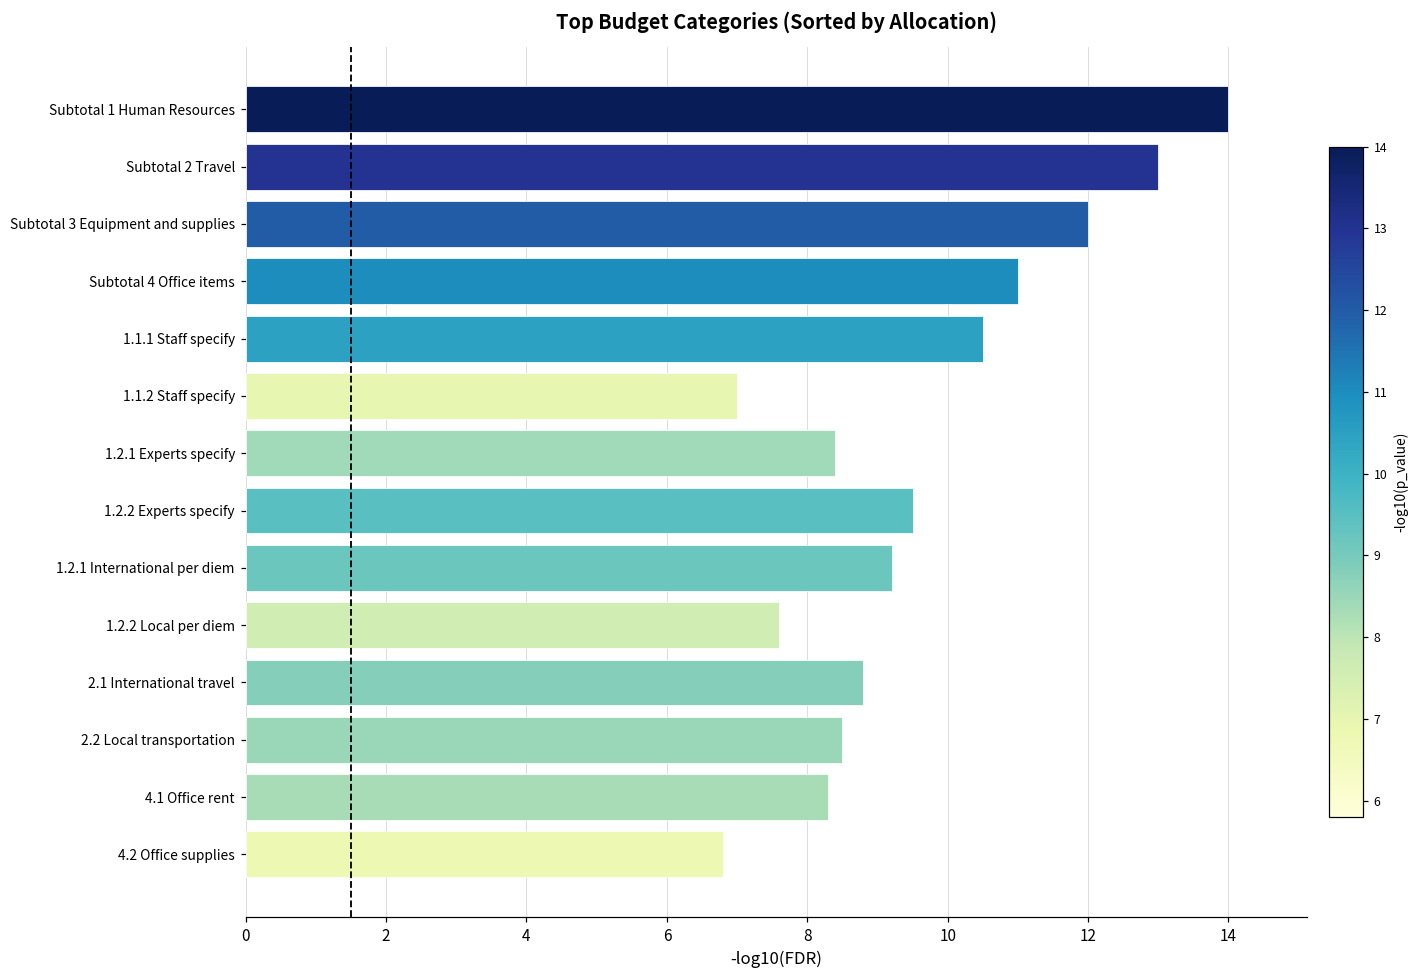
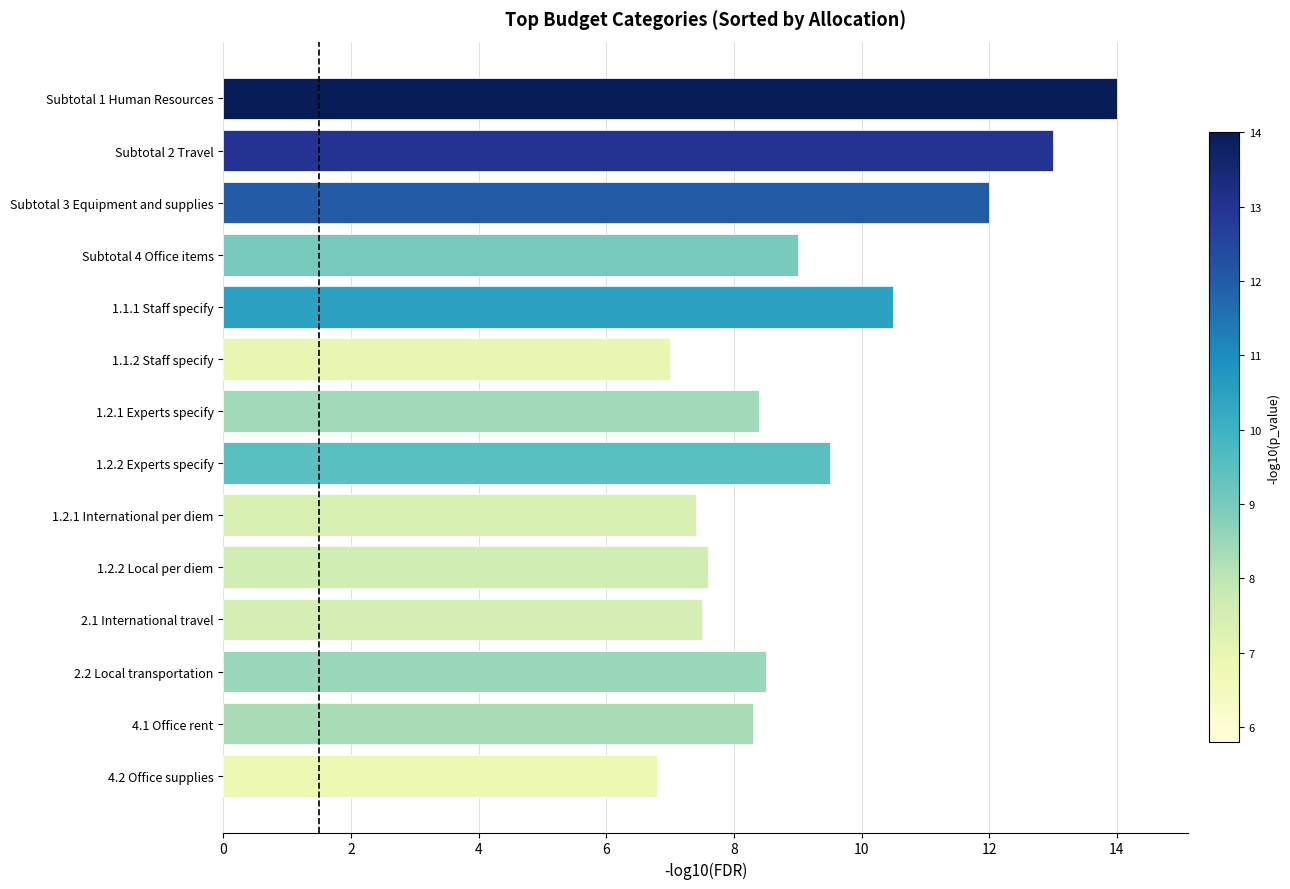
Subtotal 4 Office items: 11 -> 9
1.2.1 International per diem: 9.2 -> 7.4
2.1 International travel: 8.8 -> 7.5
